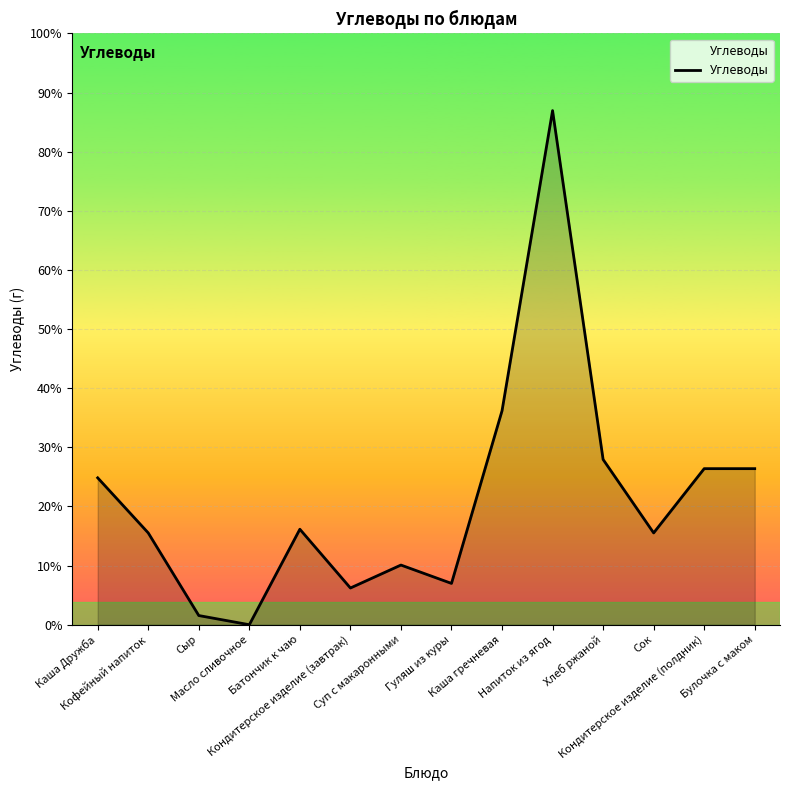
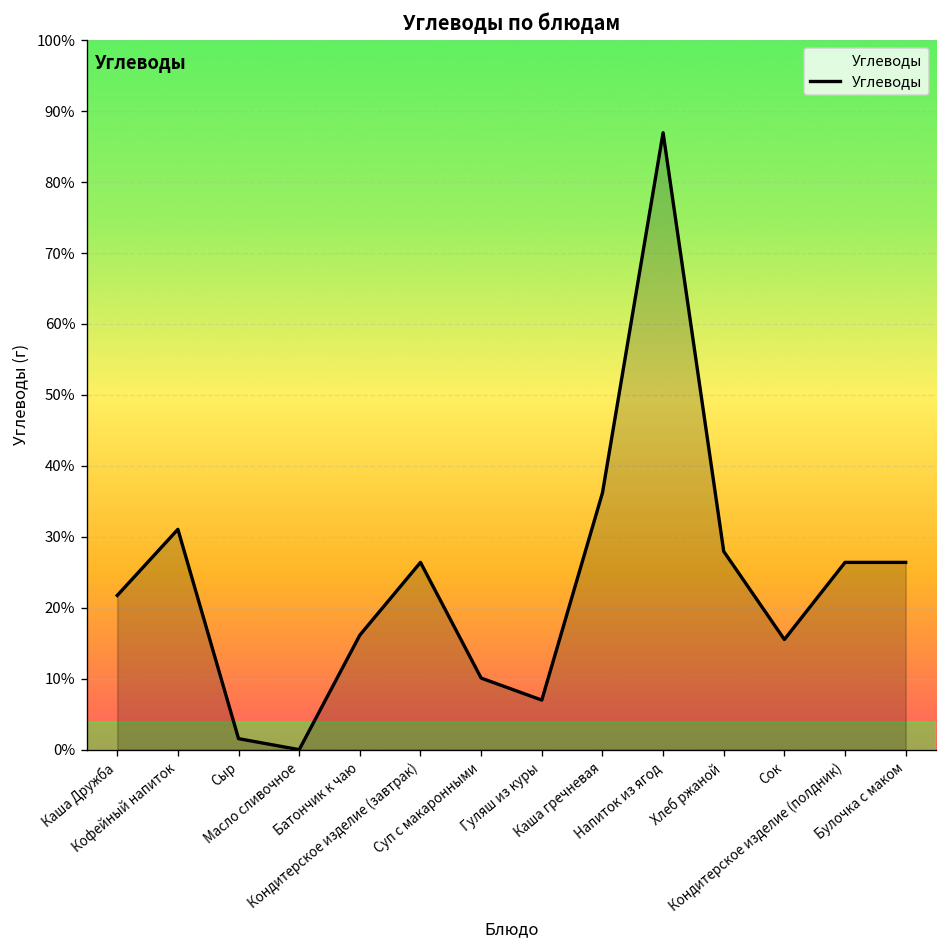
Каша Дружба: 25% -> 22%
Кофейный напиток: 16% -> 31%
Кондитерское изделие (завтрак): 6% -> 26%
